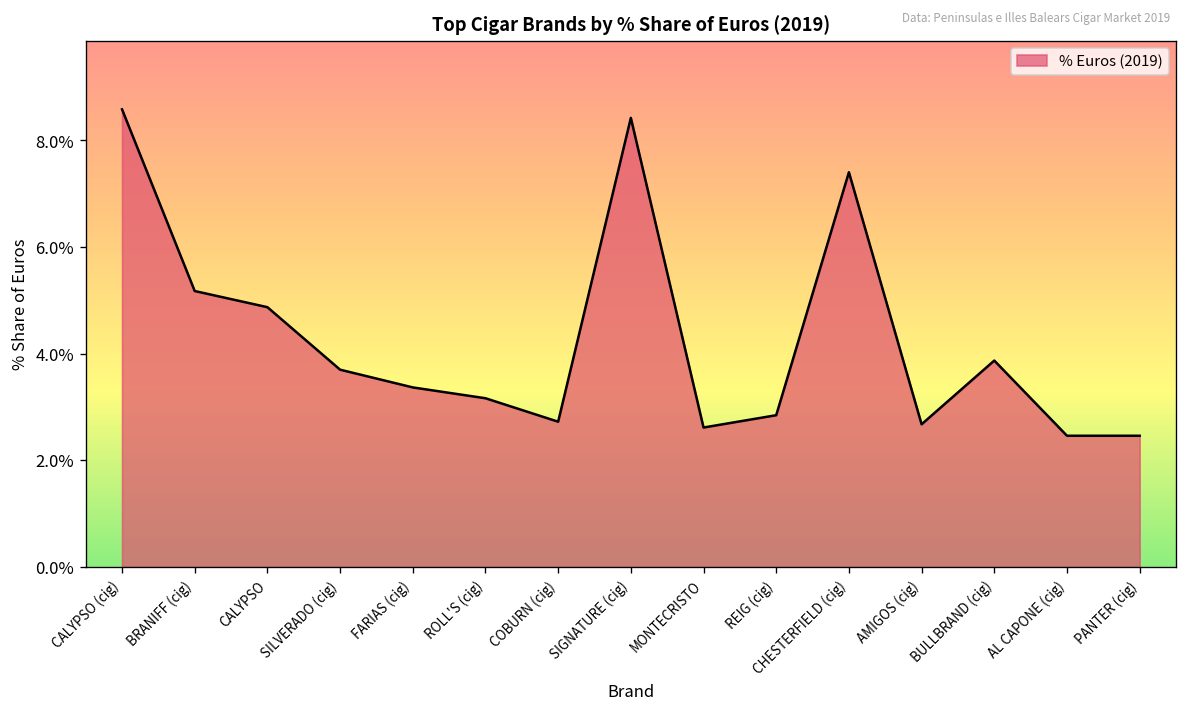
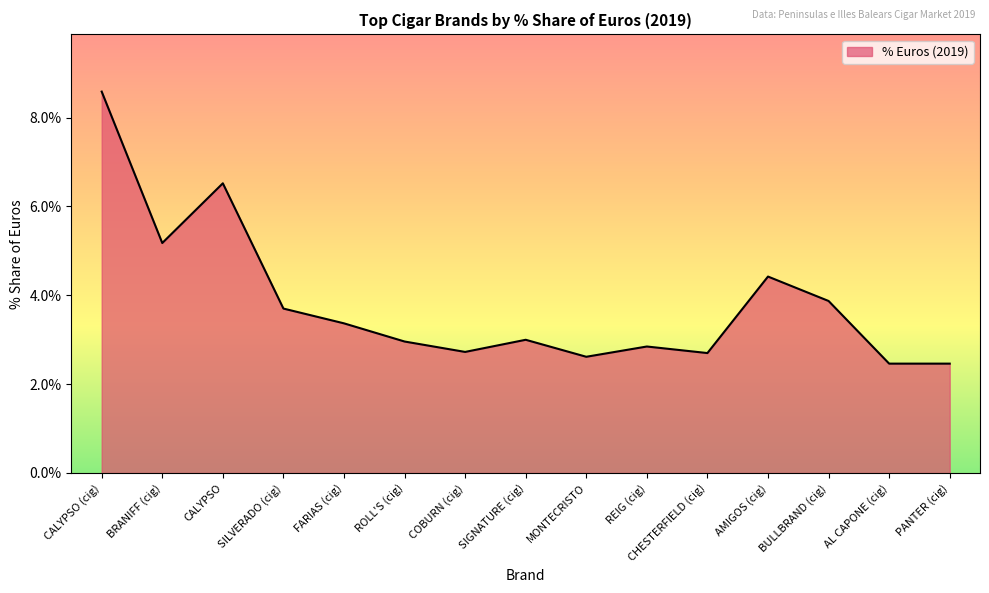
CALYPSO: 4.9% -> 6.5%
ROLL'S (cig): 3.2% -> 3.0%
SIGNATURE (cig): 8.4% -> 3.0%
CHESTERFIELD (cig): 7.4% -> 2.7%
AMIGOS (cig): 2.7% -> 4.4%
